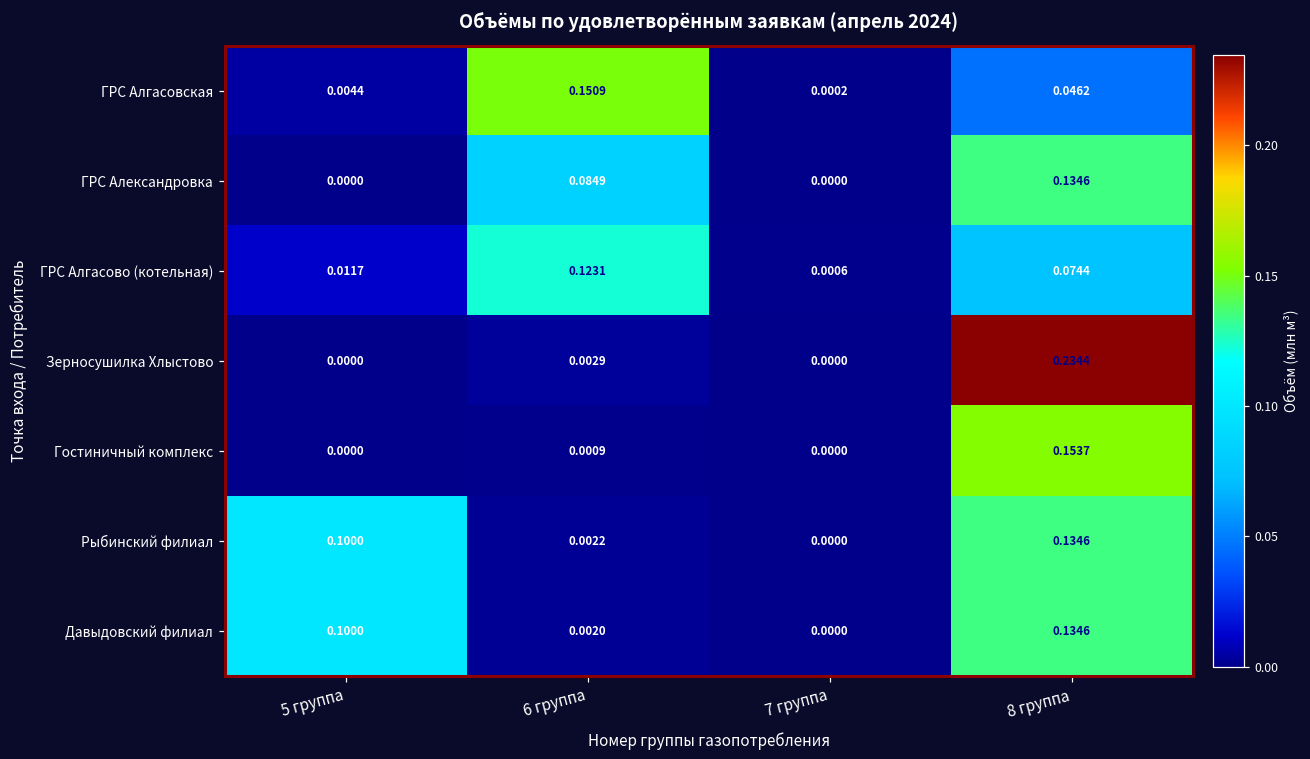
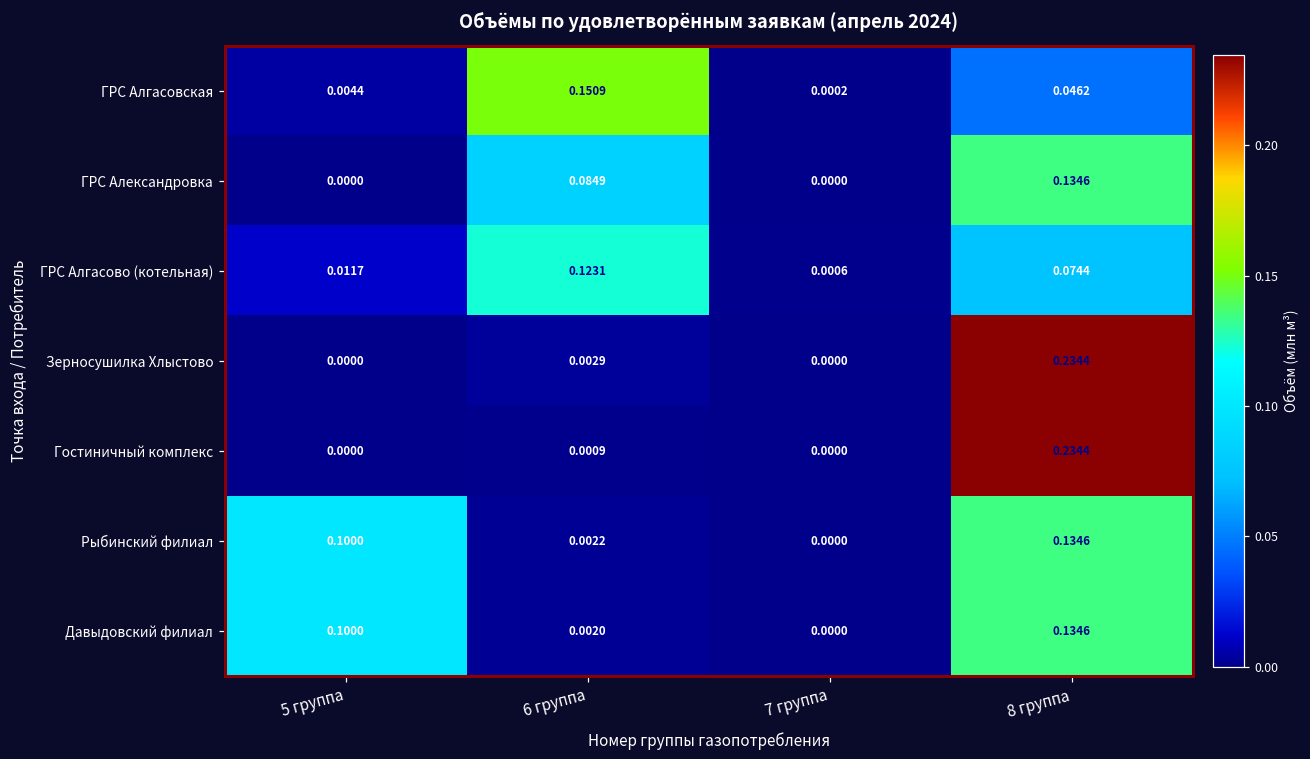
Гостиничный комплекс, 8 группа: 0.1537 -> 0.2344
